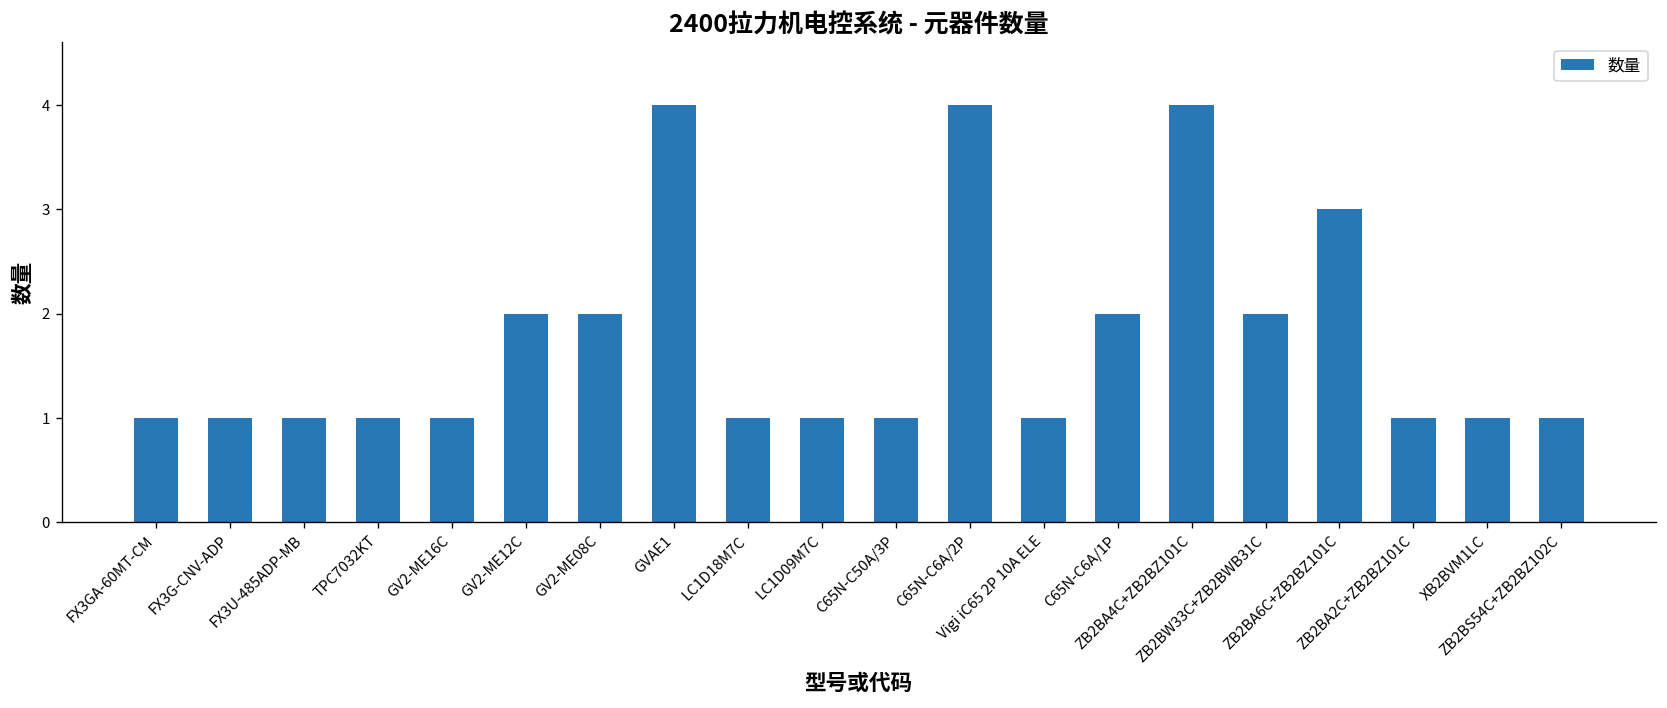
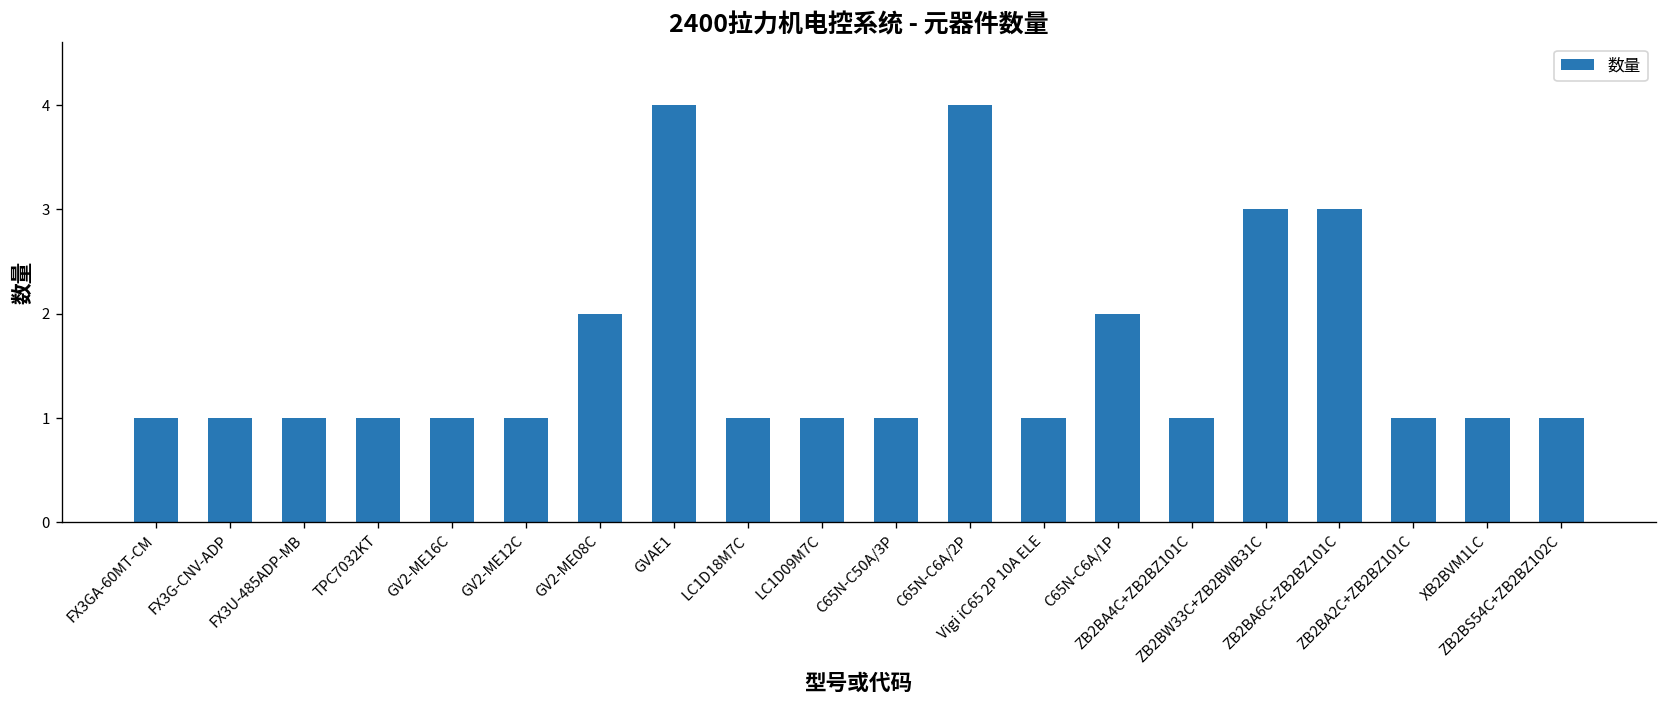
GV2-ME12C: 2 -> 1
ZB2BA4C+ZB2BZ101C: 4 -> 1
ZB2BW33C+ZB2BWB31C: 2 -> 3
